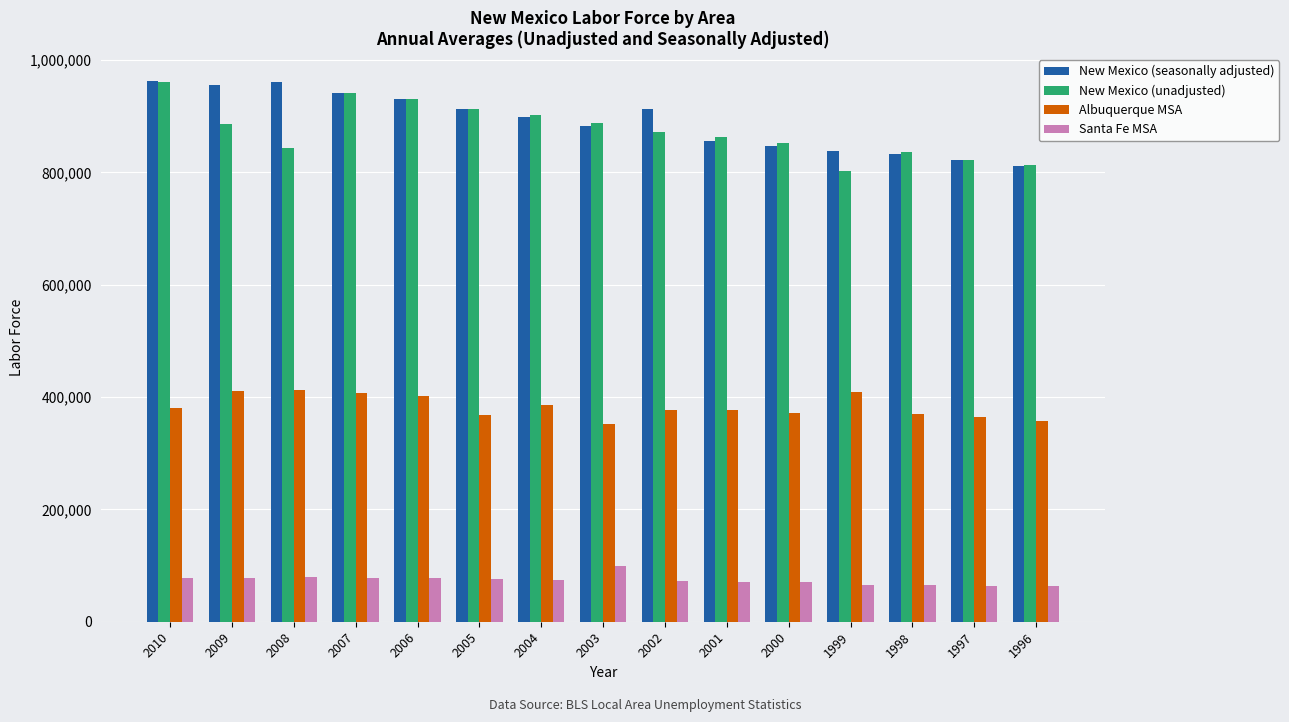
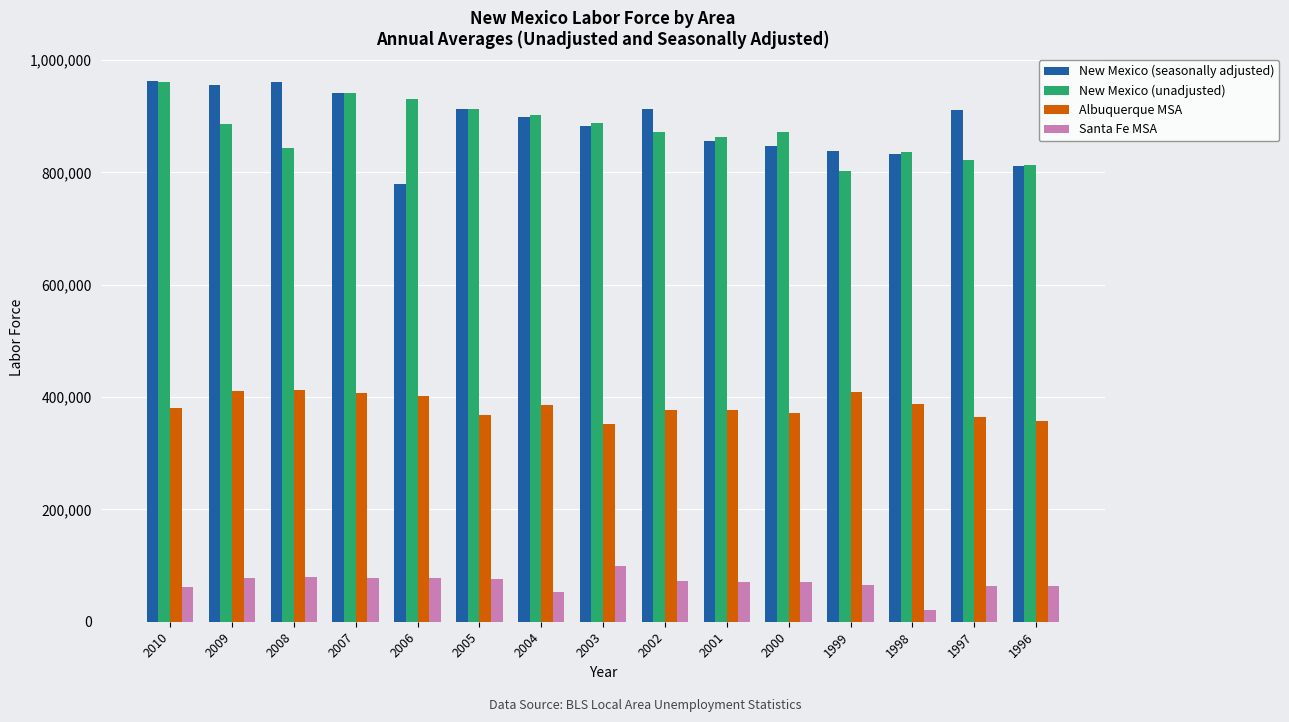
Santa Fe MSA, 2010: 80,000 -> 60,000
New Mexico (seasonally adjusted), 2006: 930,000 -> 780,000
Santa Fe MSA, 2004: 70,000 -> 50,000
New Mexico (unadjusted), 2000: 850,000 -> 870,000
Albuquerque MSA, 1998: 370,000 -> 390,000
Santa Fe MSA, 1998: 60,000 -> 20,000
New Mexico (seasonally adjusted), 1997: 820,000 -> 910,000
